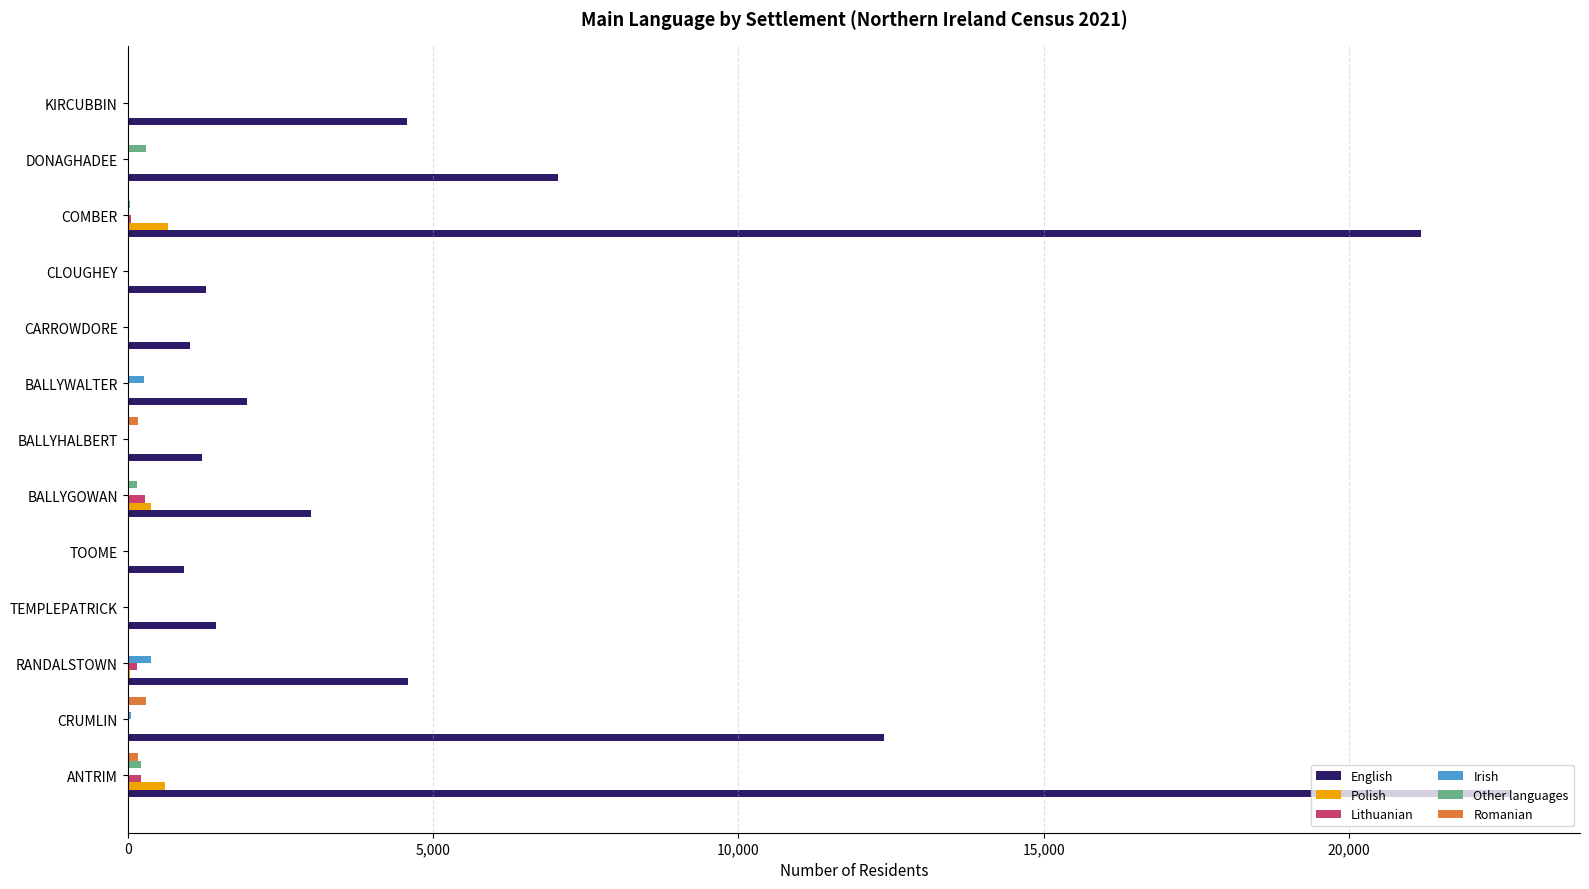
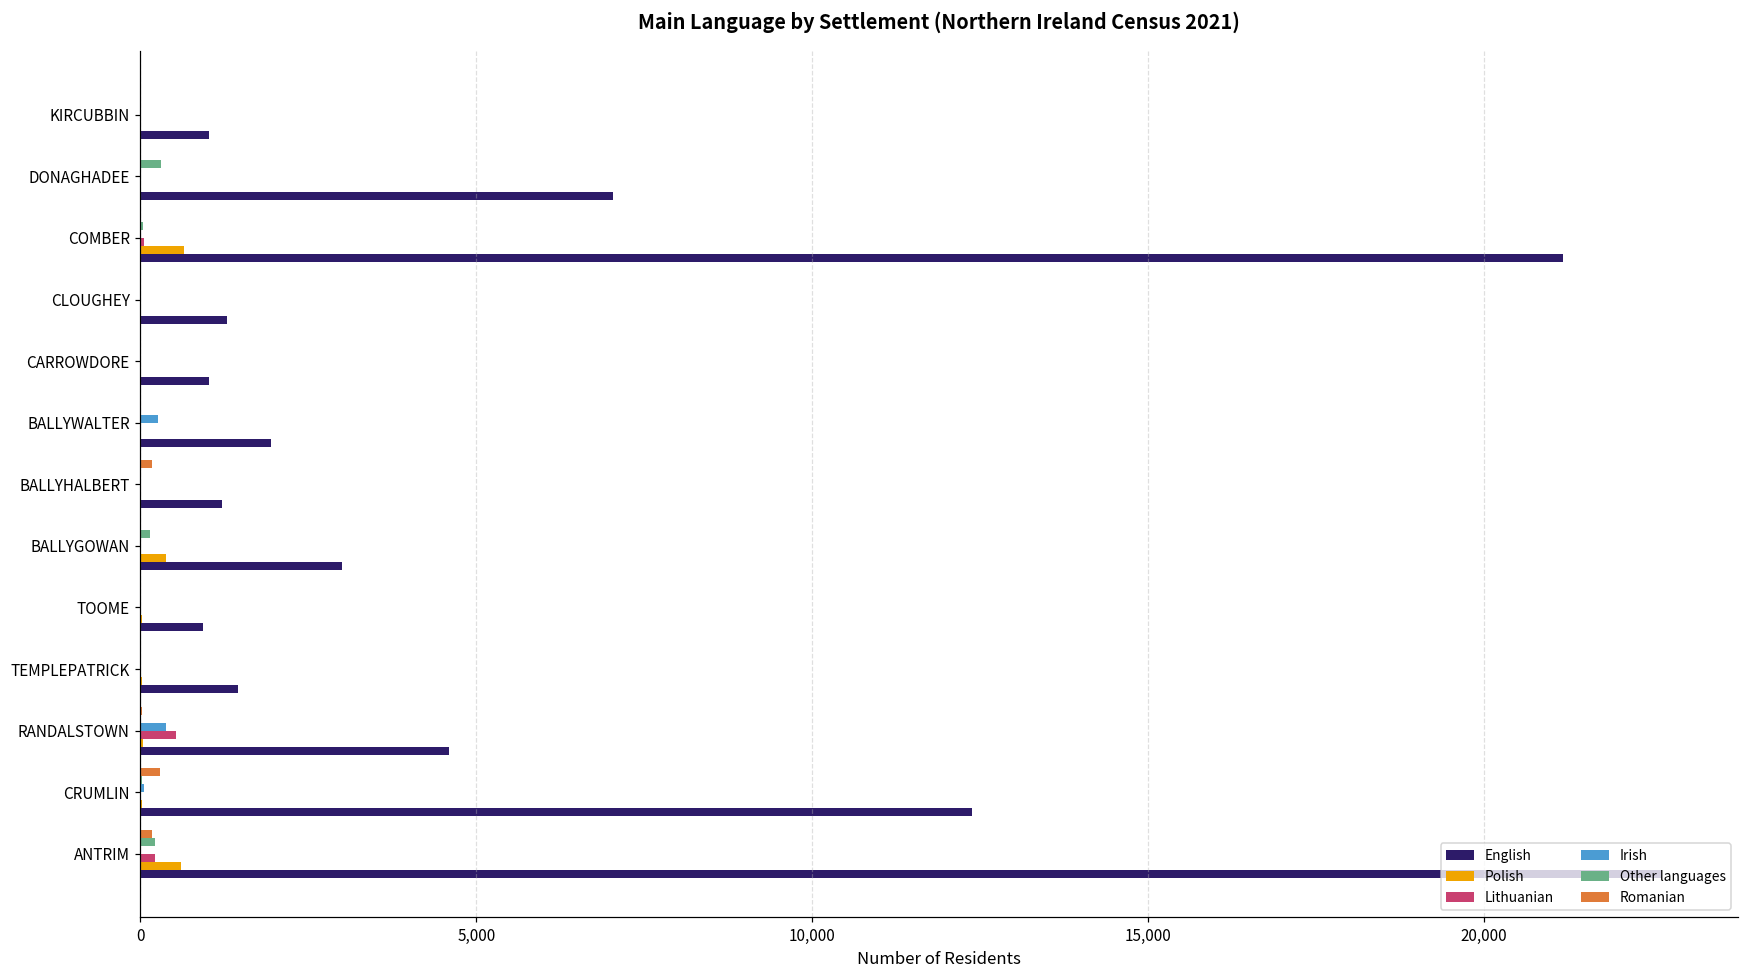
English, KIRCUBBIN: 4,600 -> 1,000
Lithuanian, BALLYGOWAN: 300 -> 0
Lithuanian, RANDALSTOWN: 200 -> 500
